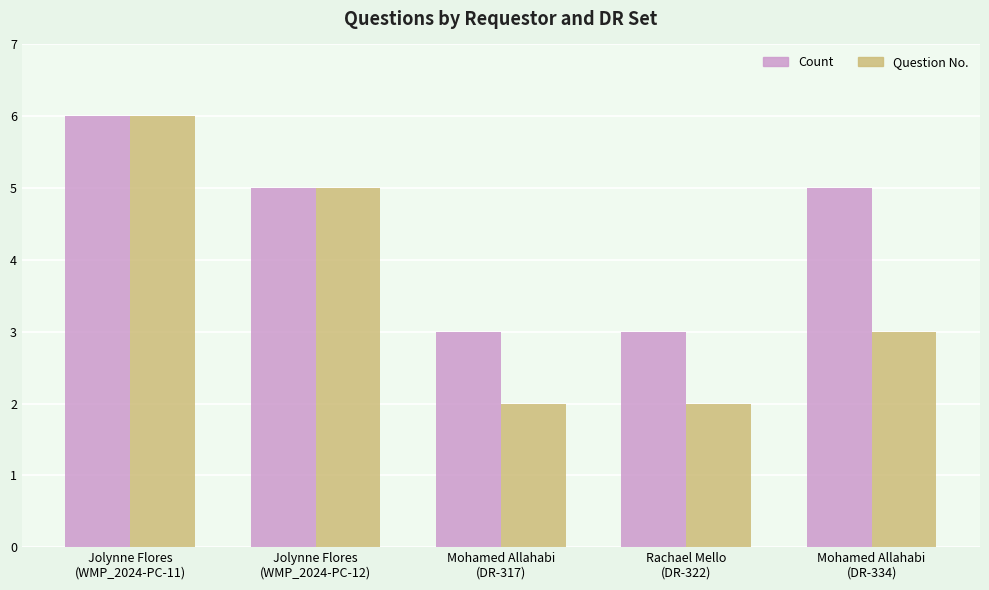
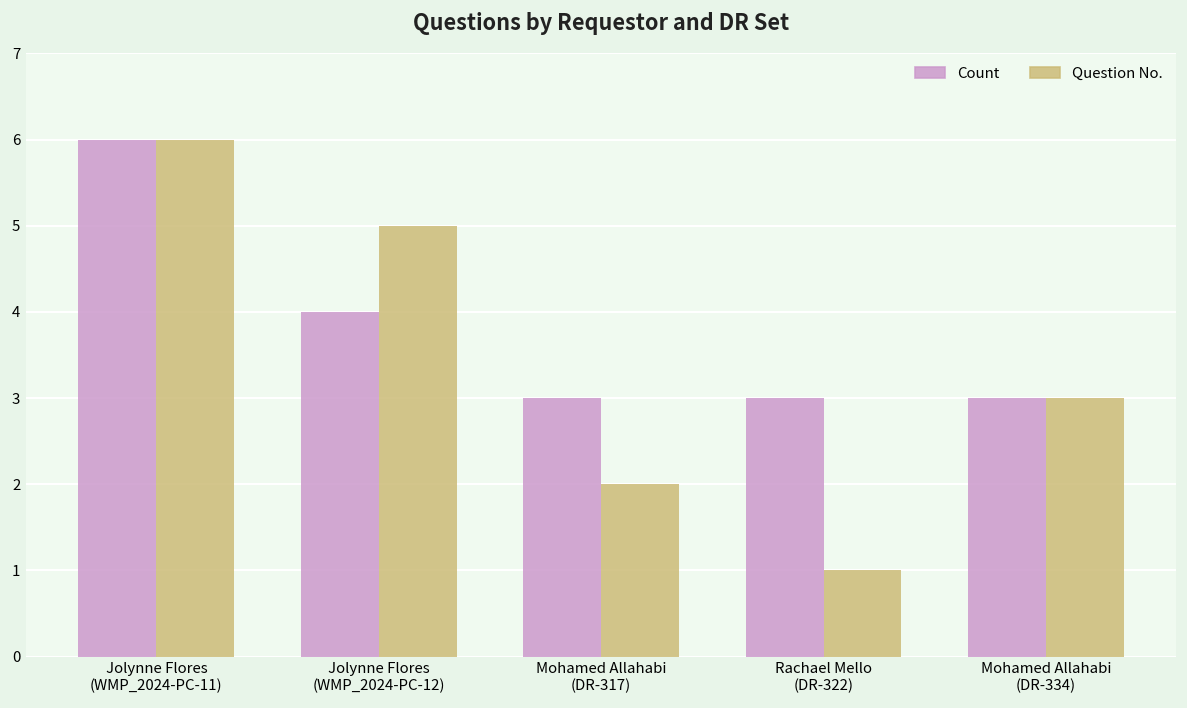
Count, Jolynne Flores (WMP_2024-PC-12): 5 -> 4
Question No., Rachael Mello (DR-322): 2 -> 1
Count, Mohamed Allahabi (DR-334): 5 -> 3
